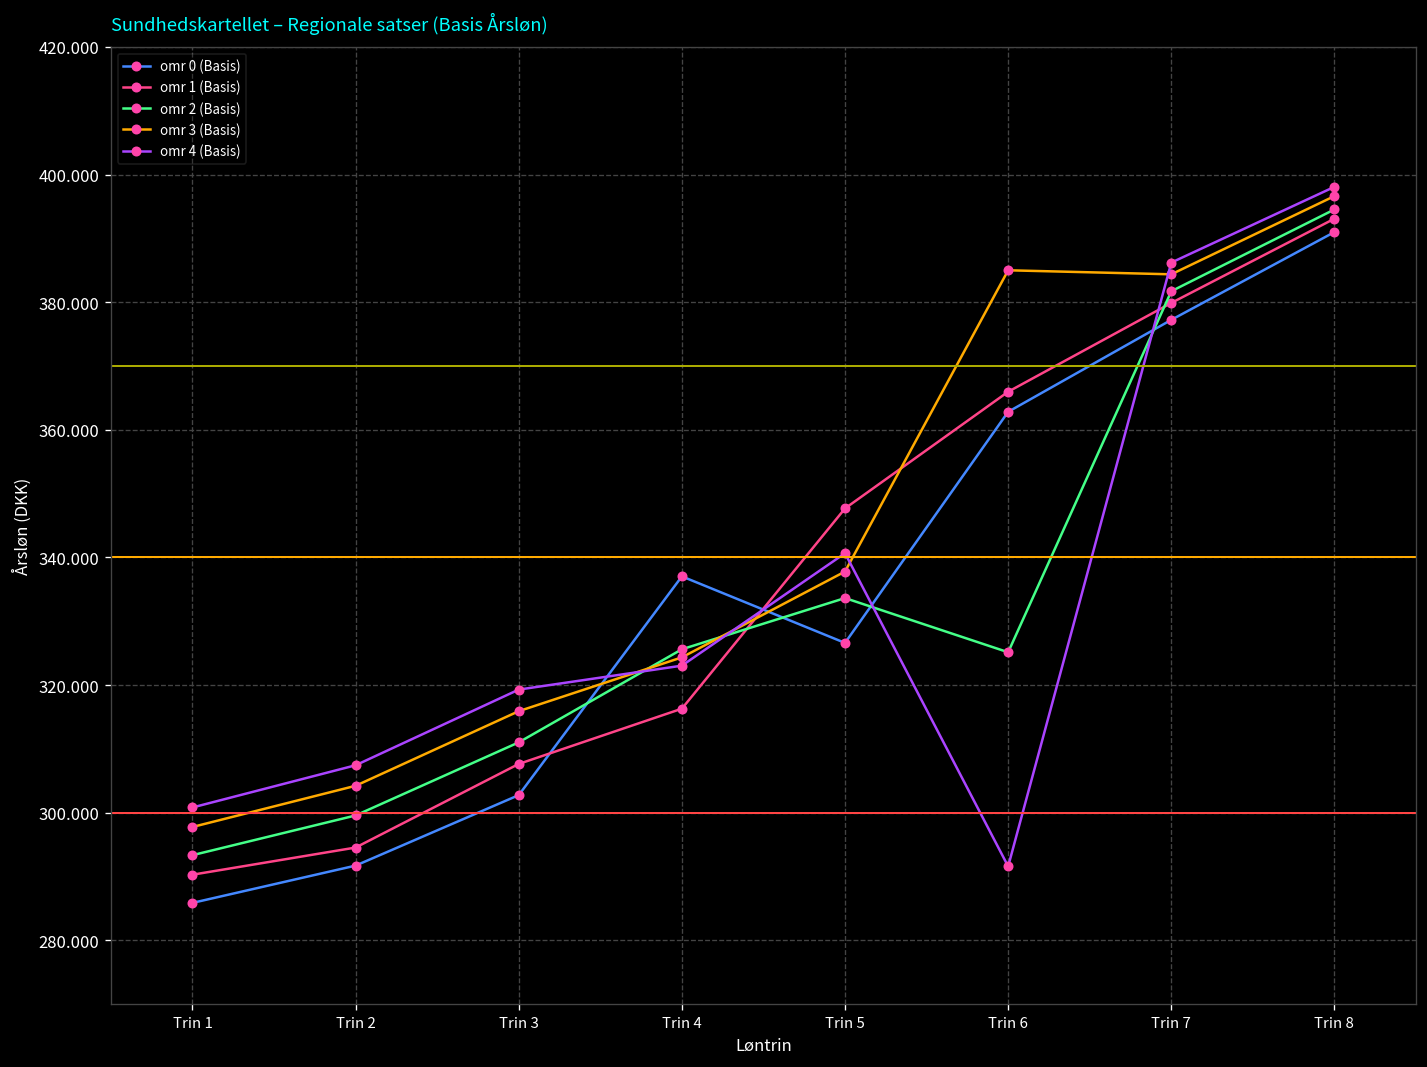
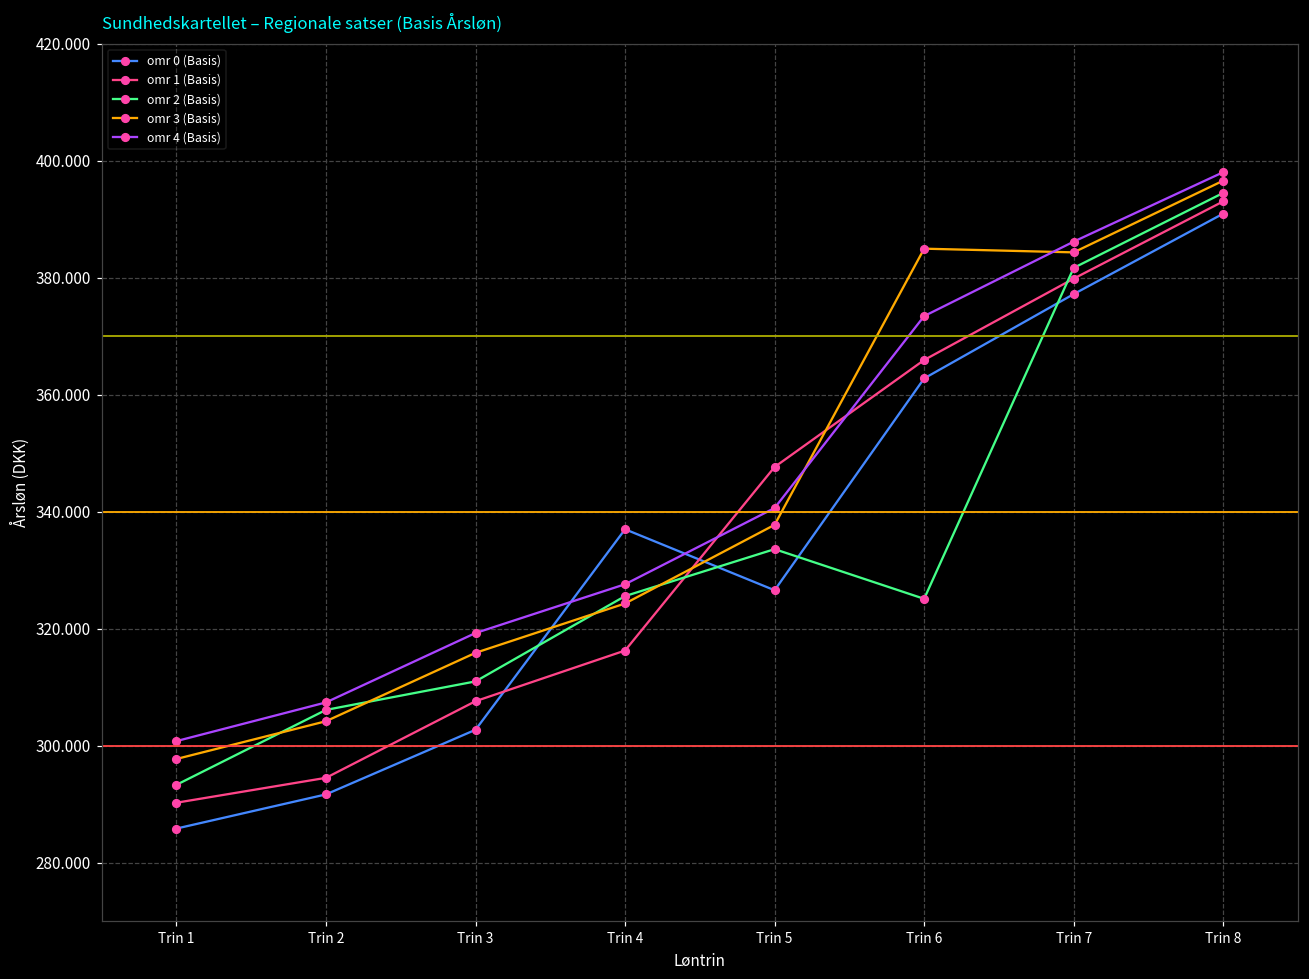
omr 2 (Basis), Trin 2: 300 -> 306
omr 4 (Basis), Trin 4: 323 -> 328
omr 4 (Basis), Trin 6: 292 -> 373
